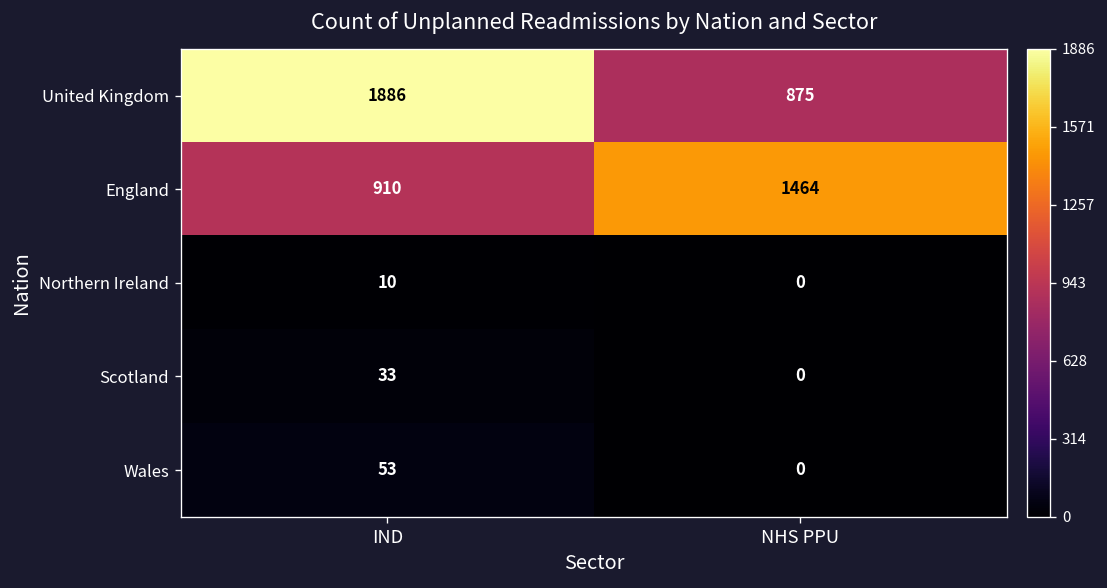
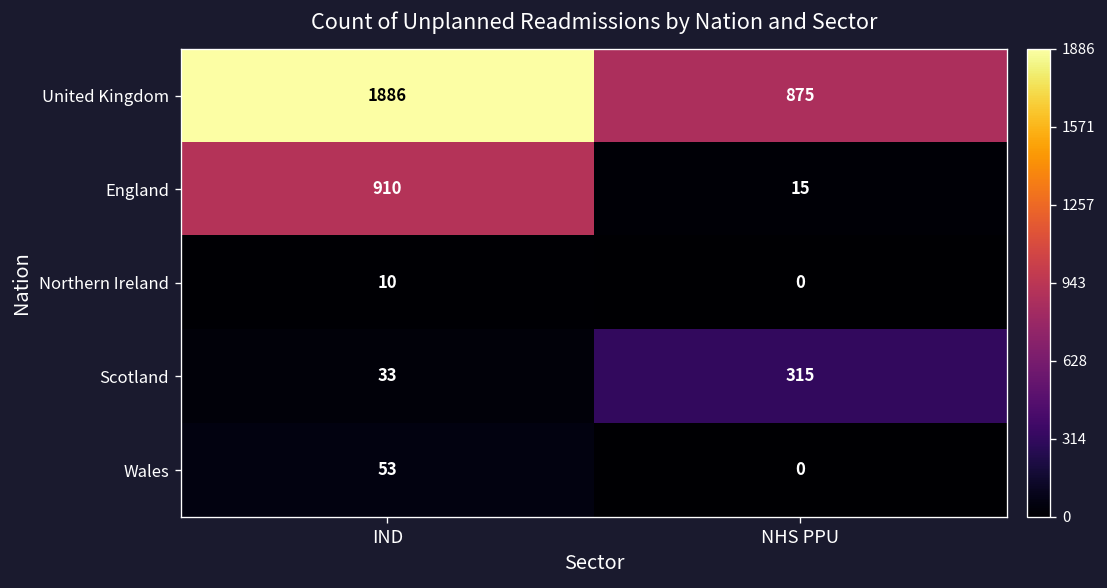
England, NHS PPU: 1464 -> 15
Scotland, NHS PPU: 0 -> 315
